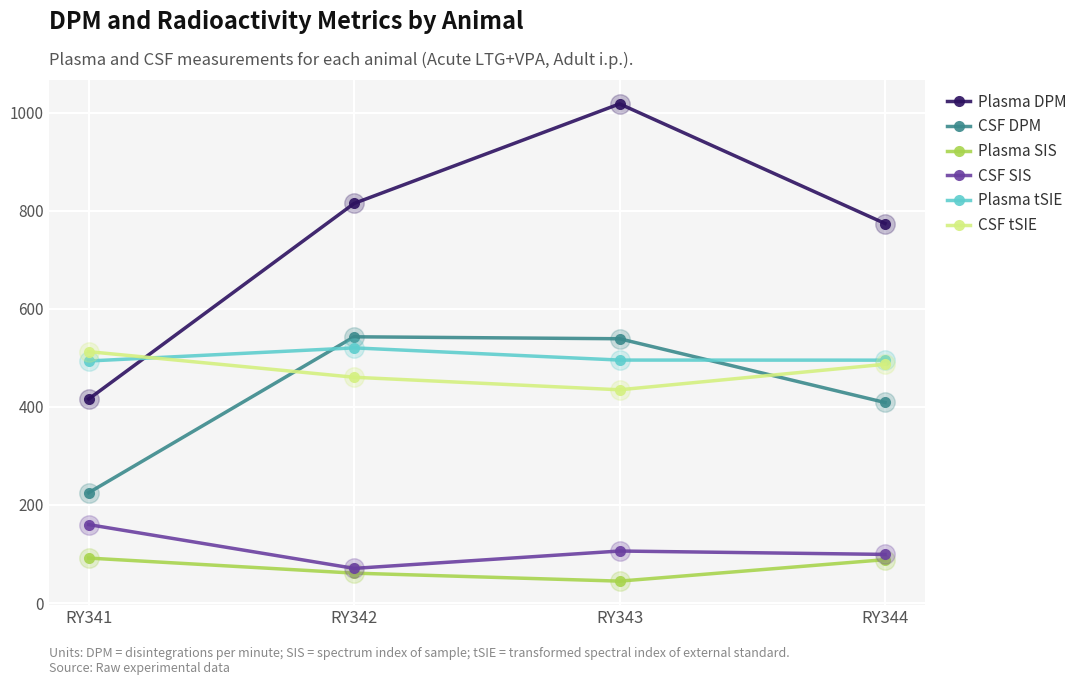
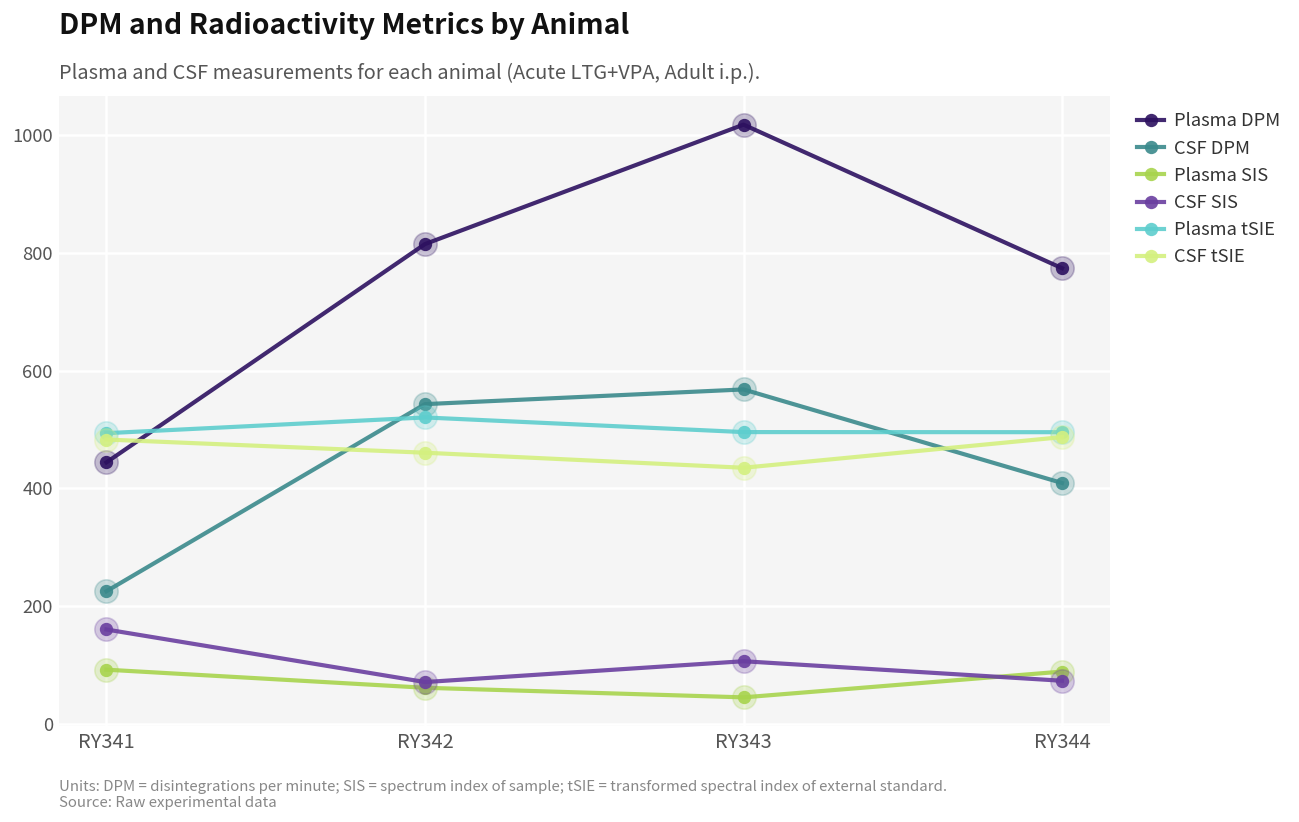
Plasma DPM, RY341: 420 -> 440
CSF tSIE, RY341: 510 -> 480
CSF DPM, RY343: 540 -> 570
CSF SIS, RY344: 100 -> 70
